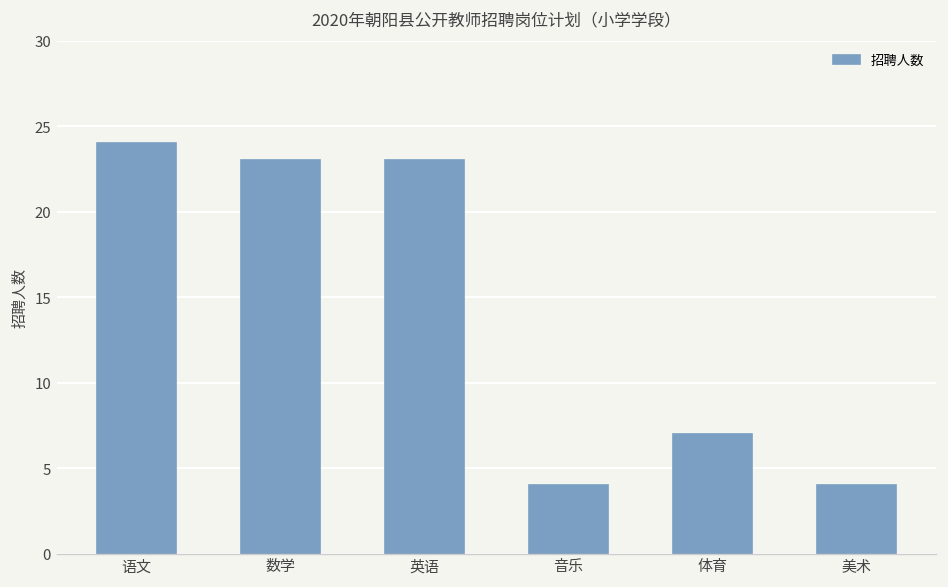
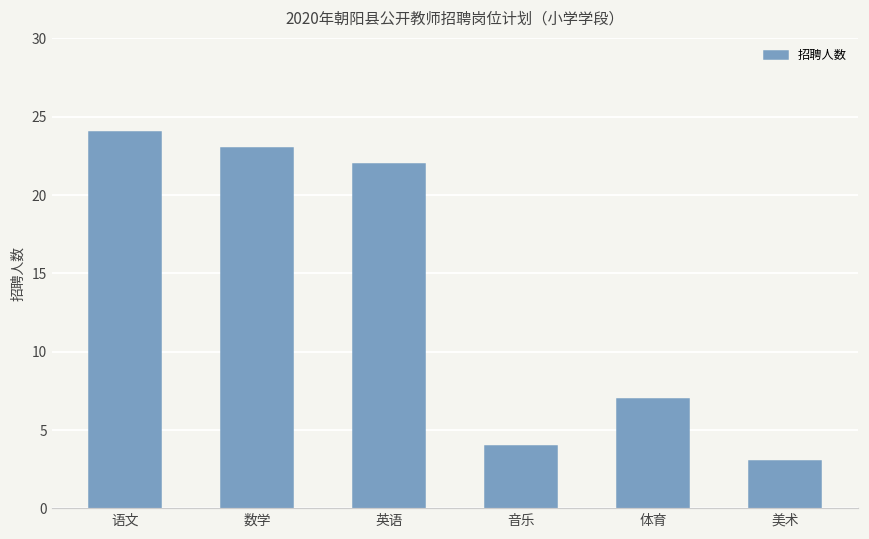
英语: 23 -> 22
美术: 4 -> 3
